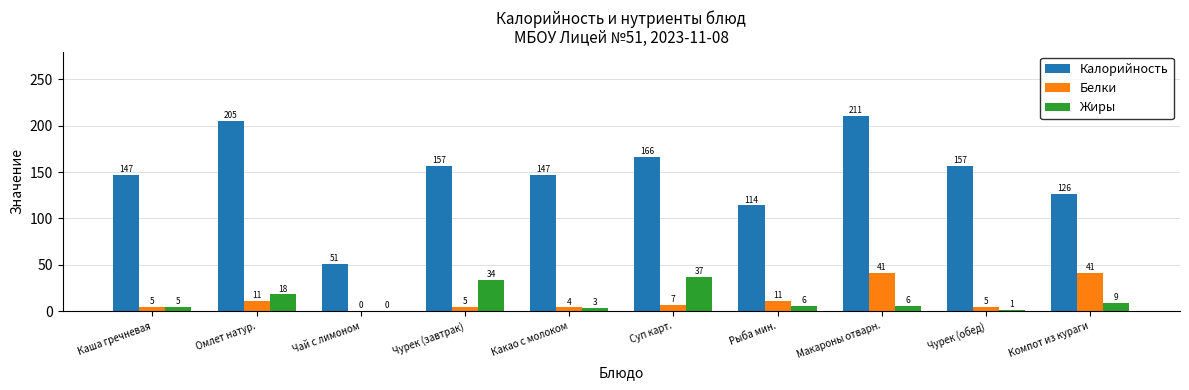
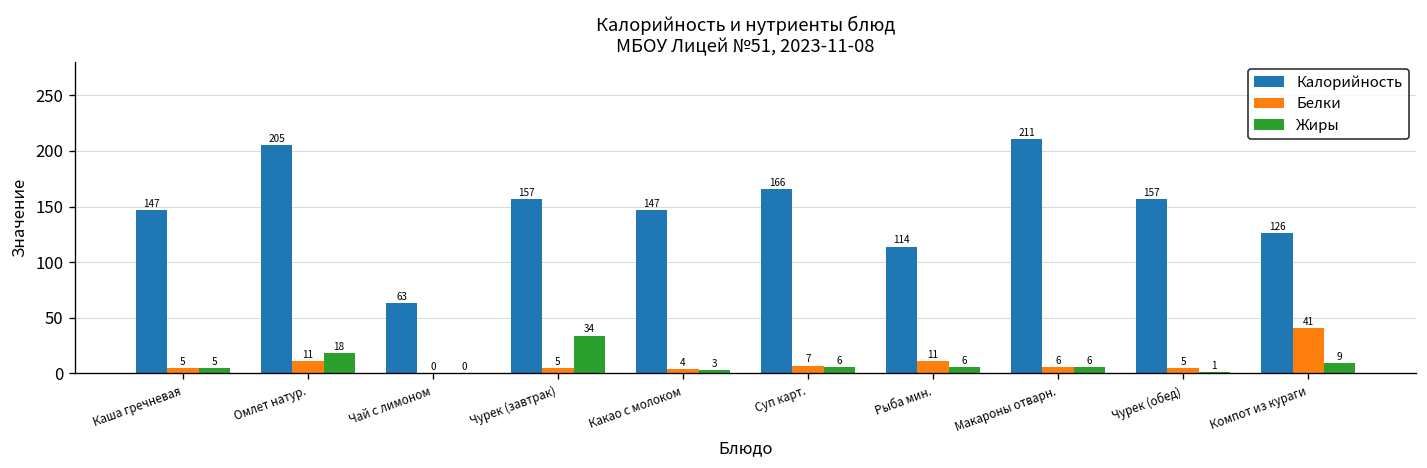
Калорийность, Чай с лимоном: 51 -> 63
Жиры, Суп карт.: 37 -> 6
Белки, Макароны отварн.: 41 -> 6
